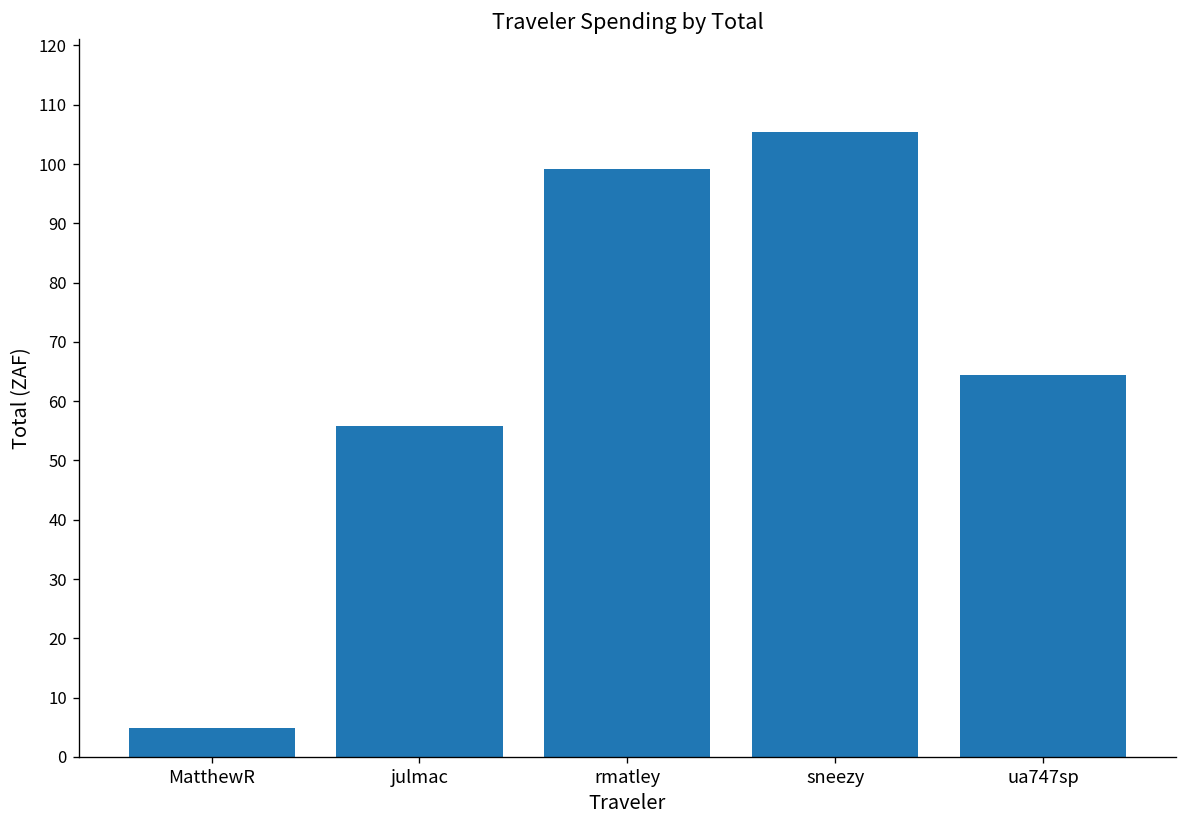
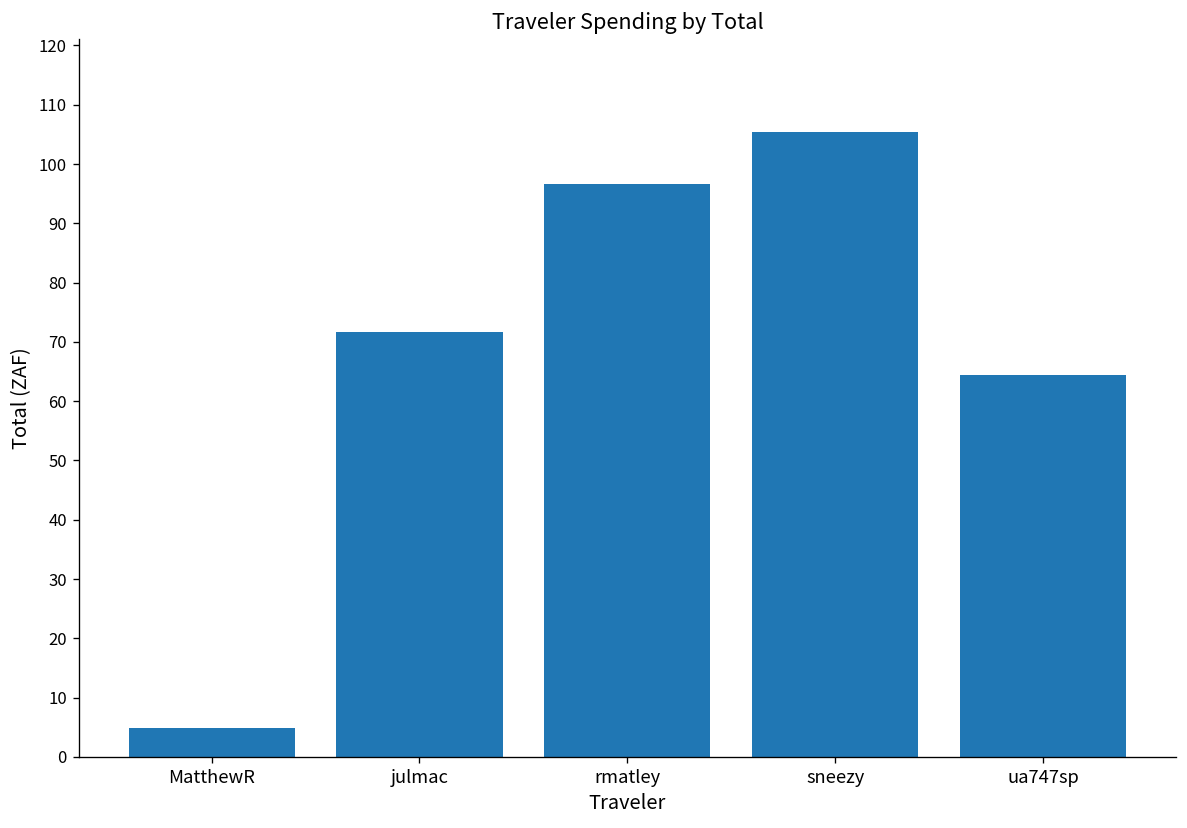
julmac: 56 -> 72
rmatley: 99 -> 97
